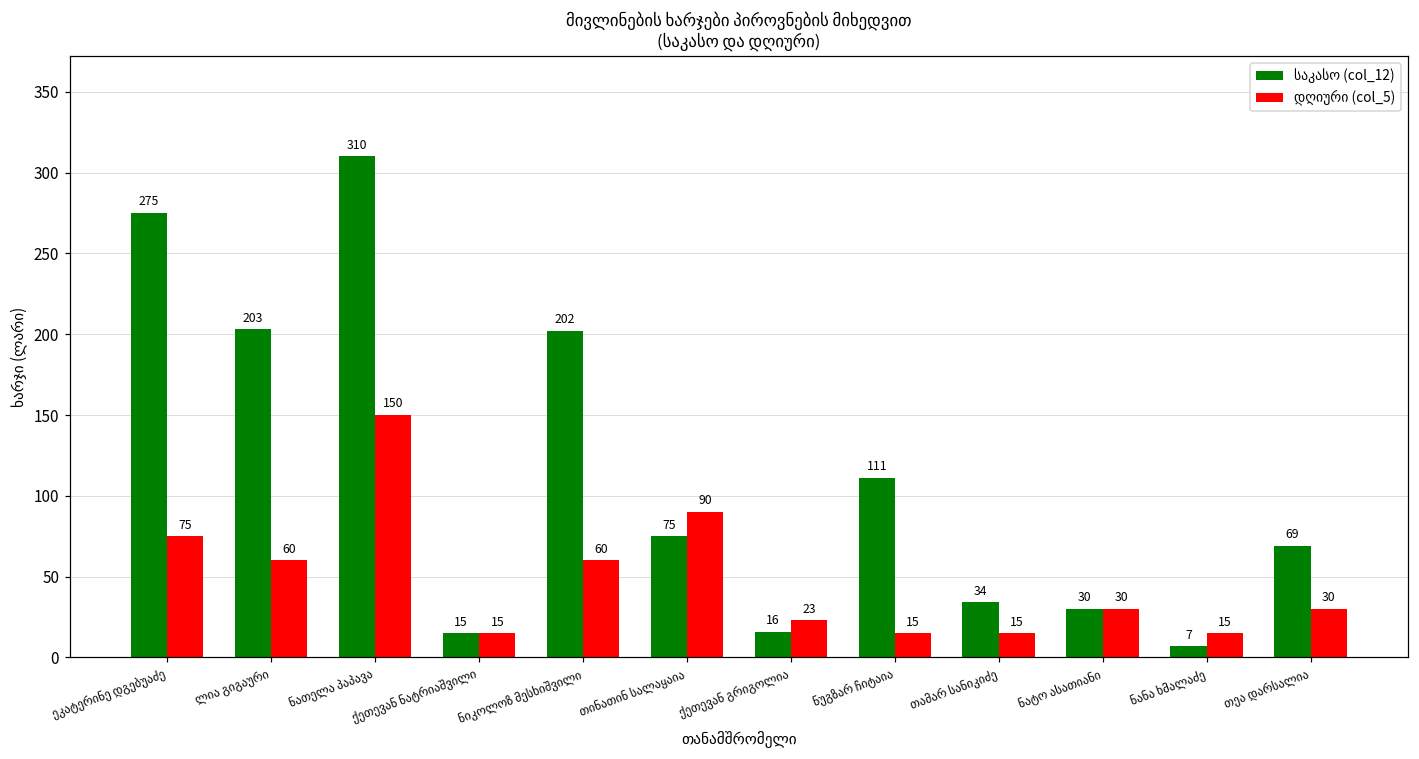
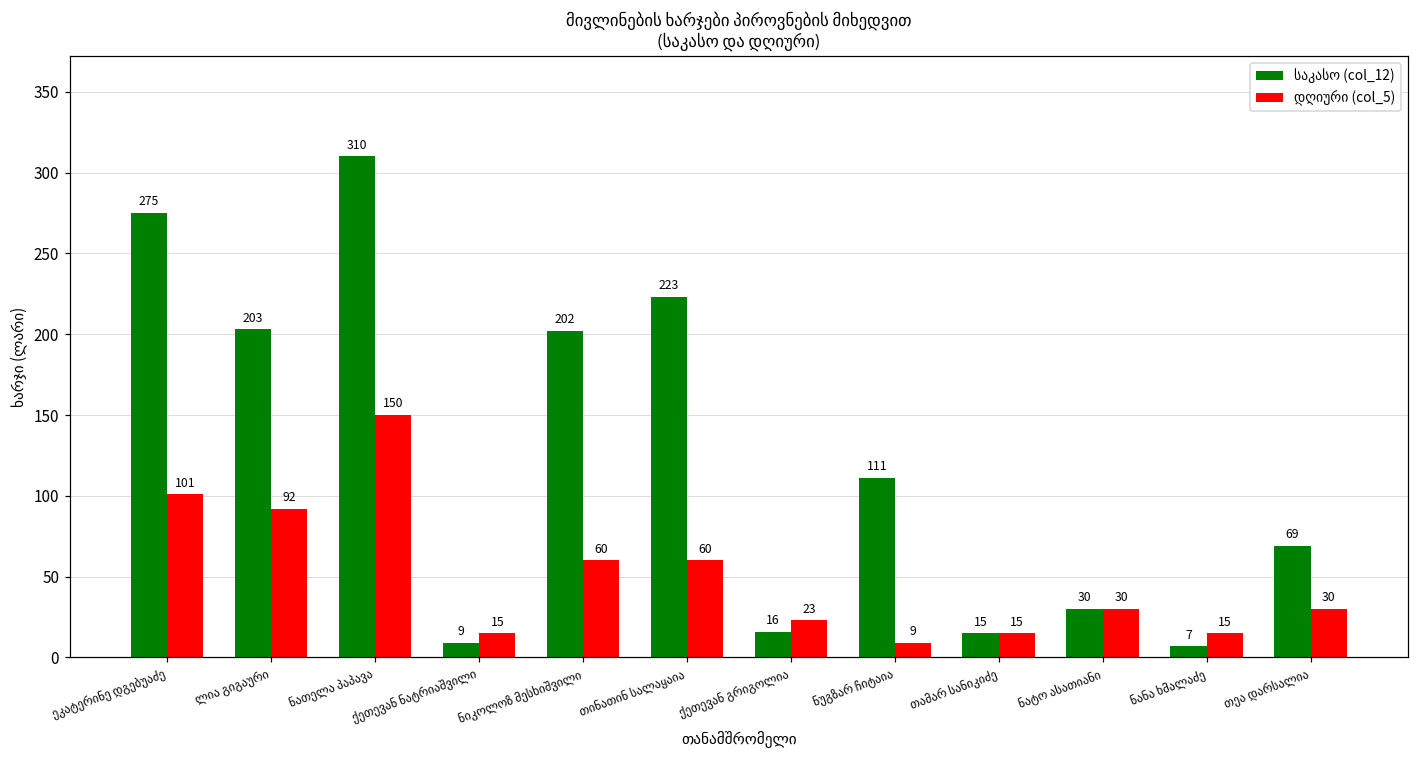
დღიური (col_5), ეკატერინე დგებუაძე: 75 -> 101
დღიური (col_5), ლია გიგაური: 60 -> 92
საკასო (col_12), ქეთევან ნატრიაშვილი: 15 -> 9
საკასო (col_12), თინათინ სალაყაია: 75 -> 223
დღიური (col_5), თინათინ სალაყაია: 90 -> 60
დღიური (col_5), ნუგზარ ჩიტაია: 15 -> 9
საკასო (col_12), თამარ სანიკიძე: 34 -> 15
